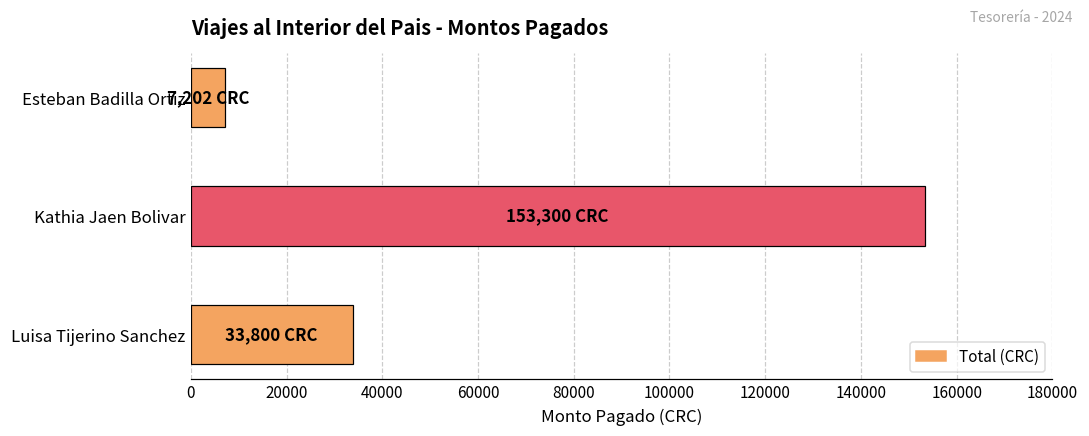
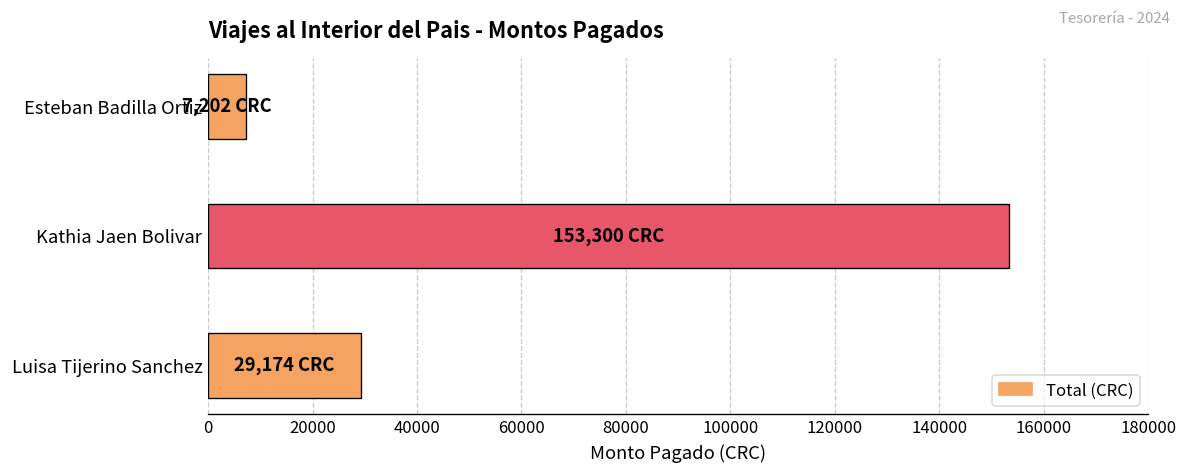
Luisa Tijerino Sanchez: 33,800 -> 29,174
